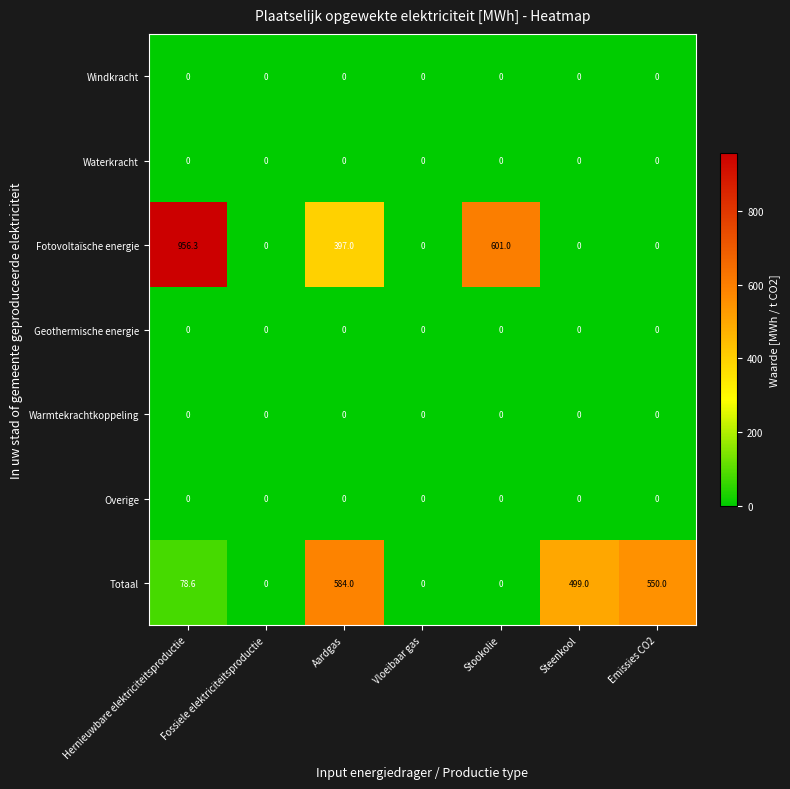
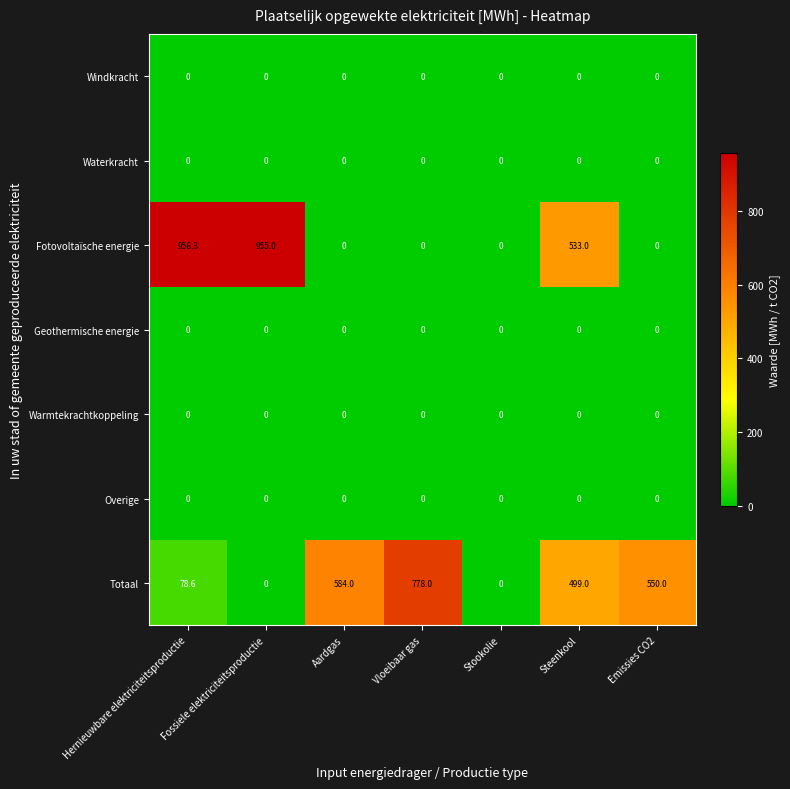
Fotovoltaïsche energie, Fossiele elektriciteitsproductie: 0 -> 955.0
Fotovoltaïsche energie, Aardgas: 397.0 -> 0
Fotovoltaïsche energie, Stookolie: 601.0 -> 0
Fotovoltaïsche energie, Steenkool: 0 -> 533.0
Totaal, Vloeibaar gas: 0 -> 778.0
